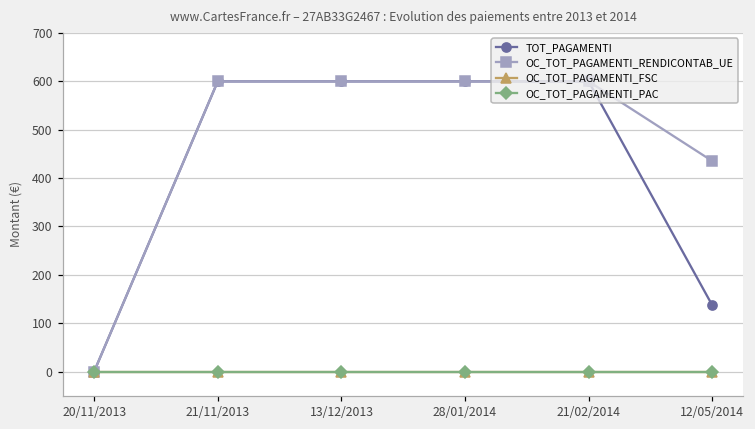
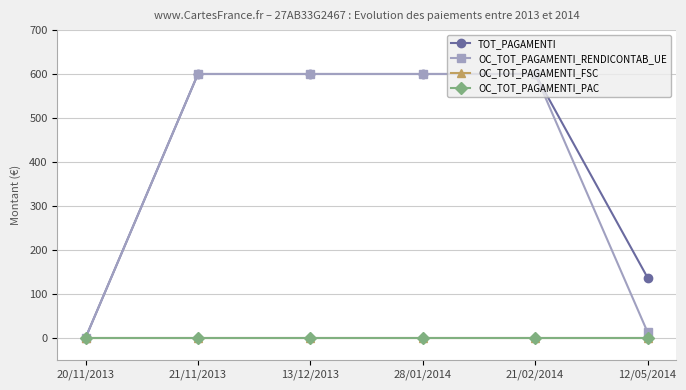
OC_TOT_PAGAMENTI_RENDICONTAB_UE, 12/05/2014: 440 -> 10
